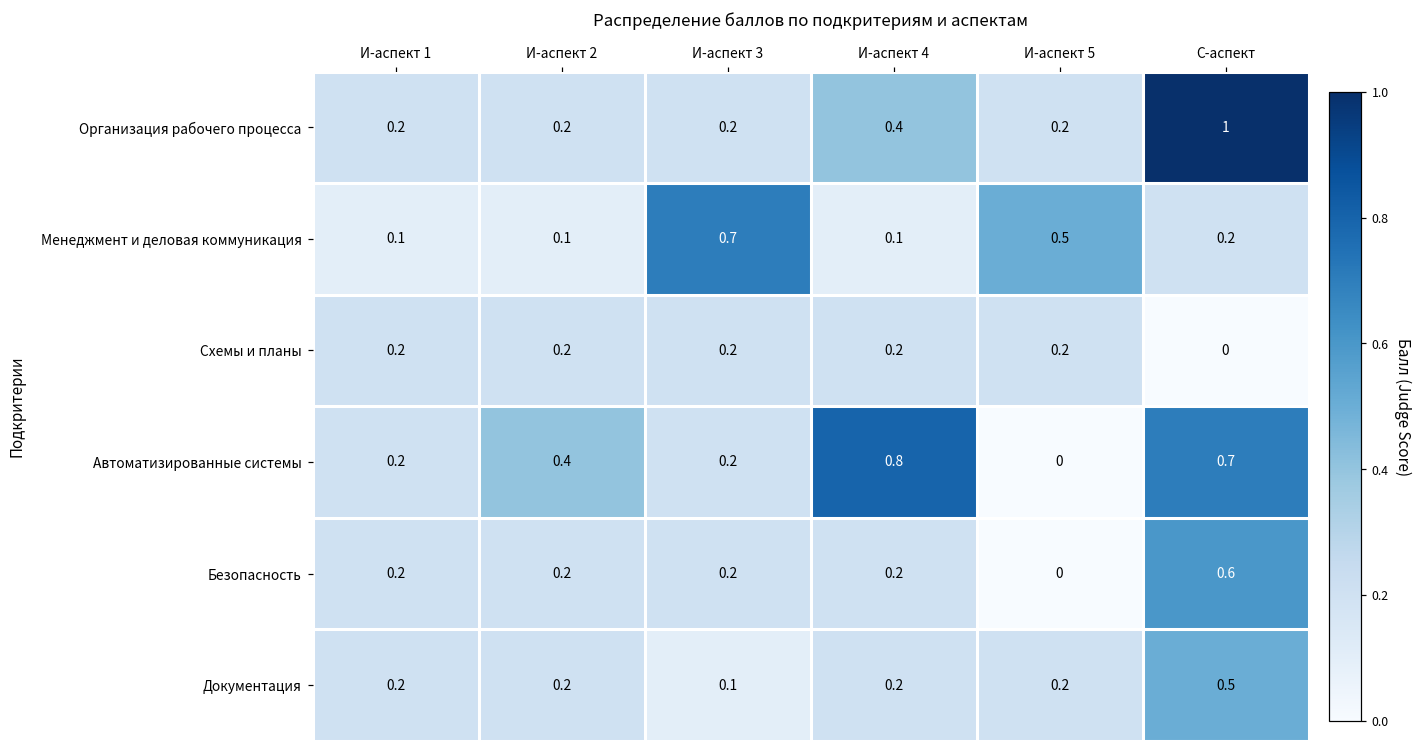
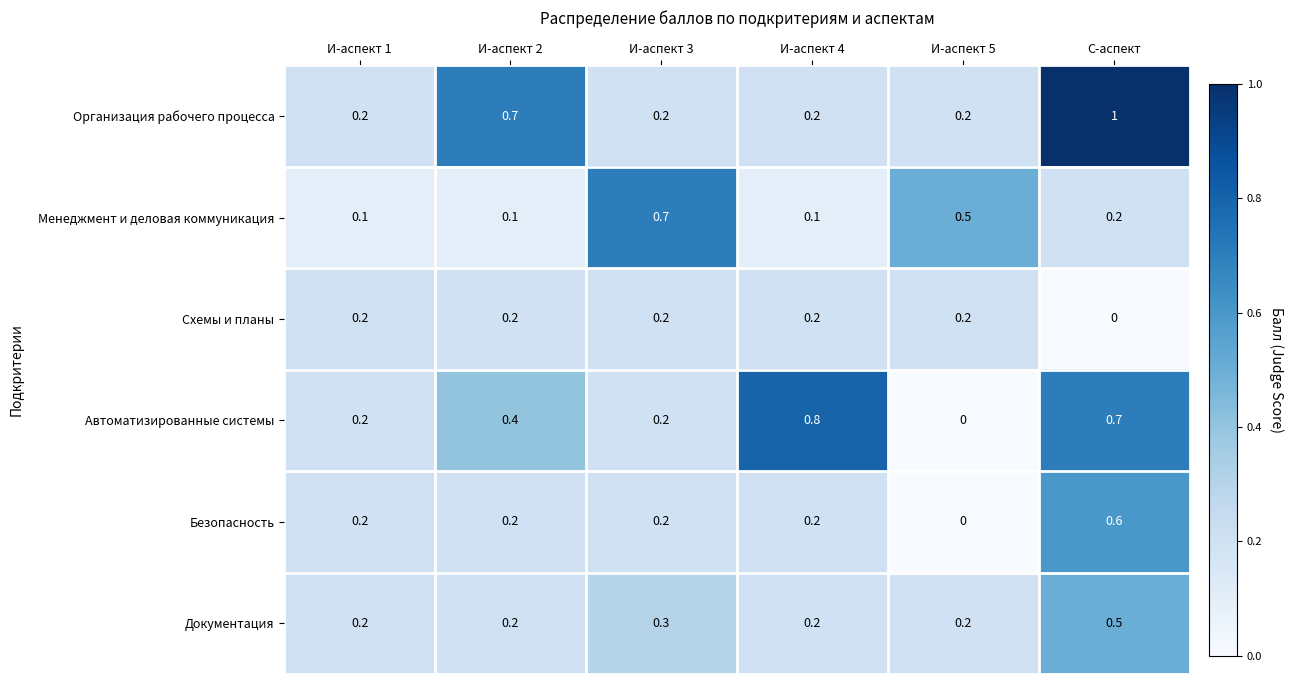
Организация рабочего процесса, И-аспект 2: 0.2 -> 0.7
Организация рабочего процесса, И-аспект 4: 0.4 -> 0.2
Документация, И-аспект 3: 0.1 -> 0.3
